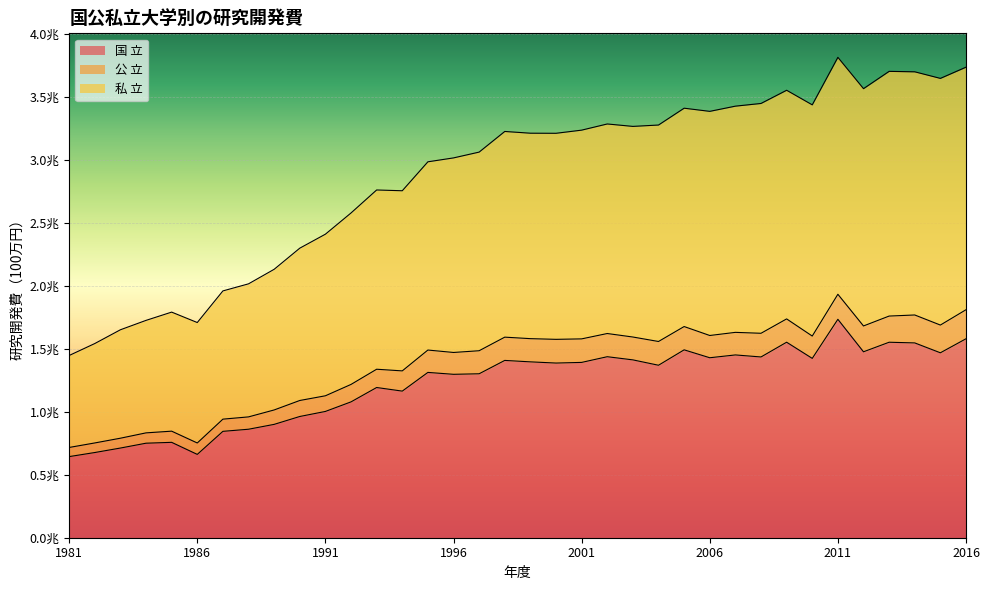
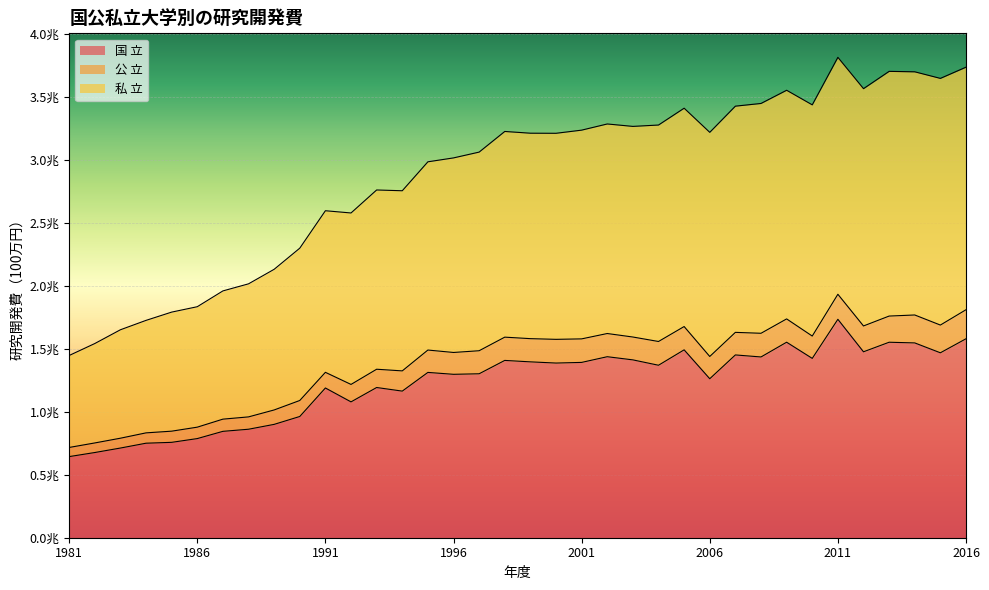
国 立, 1986: 0.66兆 -> 0.79兆
国 立, 1991: 1.00兆 -> 1.19兆
国 立, 2006: 1.43兆 -> 1.26兆
